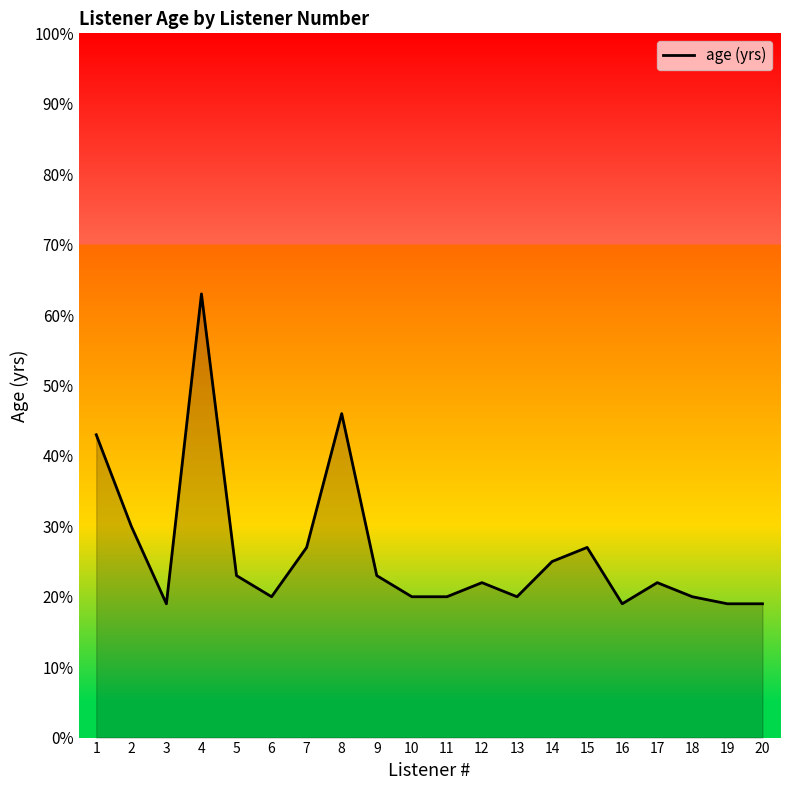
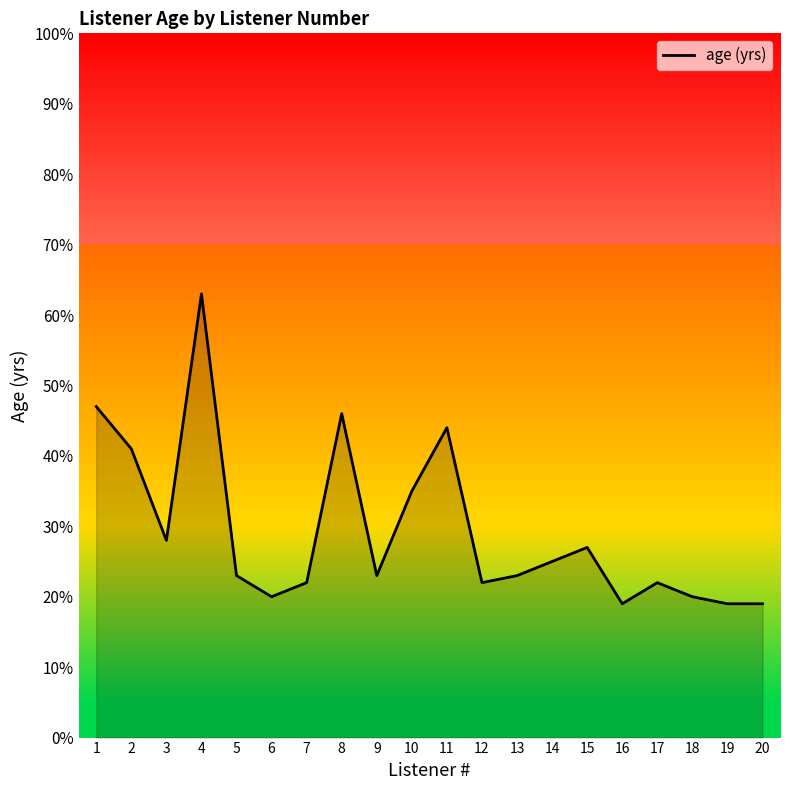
1: 43% -> 47%
2: 30% -> 41%
3: 19% -> 28%
7: 27% -> 22%
10: 20% -> 35%
11: 20% -> 44%
13: 20% -> 23%
